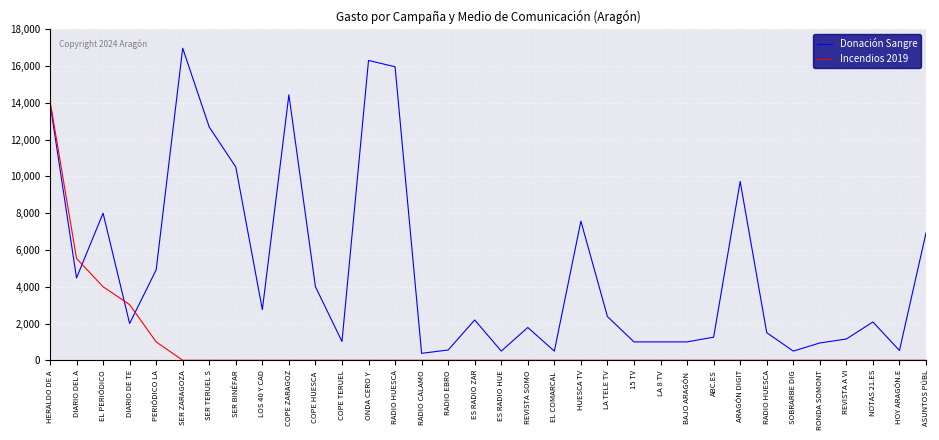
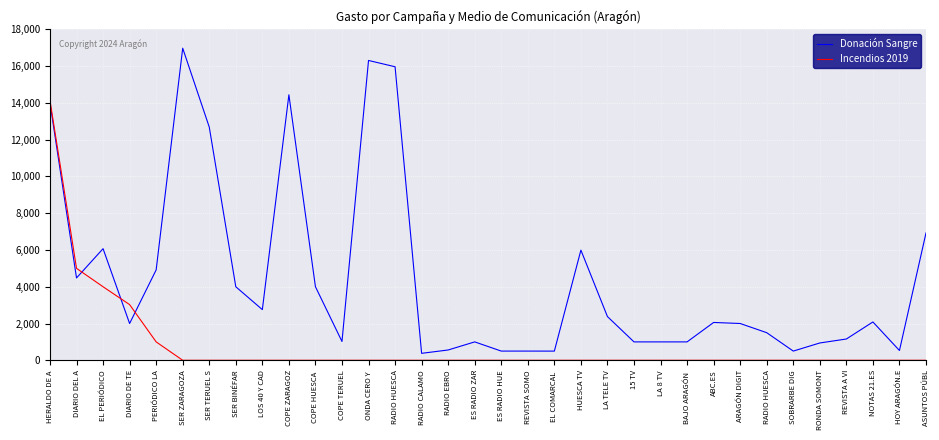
Incendios 2019, DIARIO DEL A: 5,500 -> 5,000
Donación Sangre, EL PERIÓDICO: 8,000 -> 6,100
Donación Sangre, SER BINÉFAR: 10,500 -> 4,000
Donación Sangre, ES RADIO ZAR: 2,200 -> 1,000
Donación Sangre, REVISTA SOMO: 1,800 -> 500
Donación Sangre, HUESCA TV: 7,600 -> 6,000
Donación Sangre, ABC.ES: 1,300 -> 2,100
Donación Sangre, ARAGÓN DIGIT: 9,700 -> 2,000
